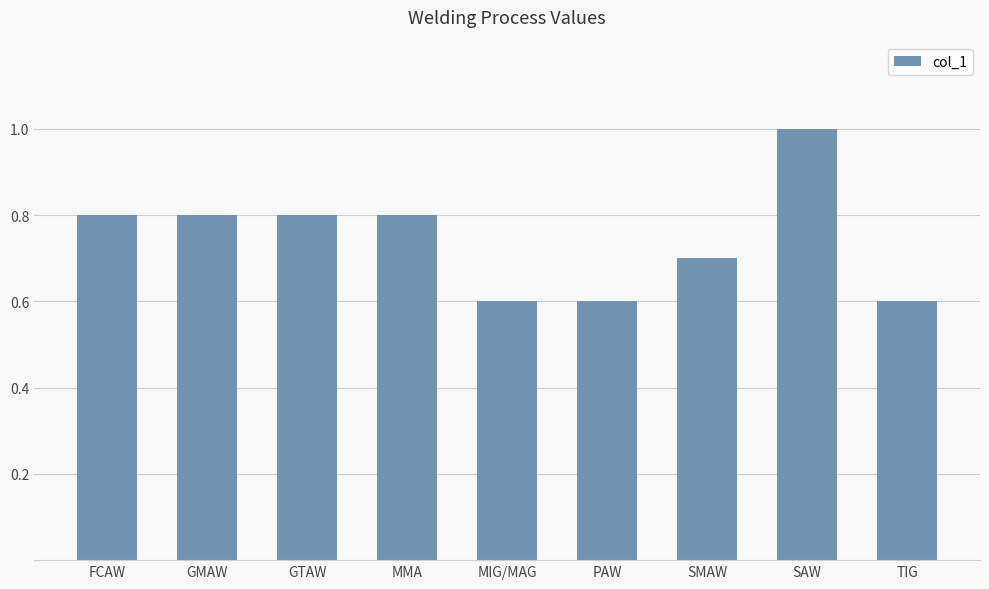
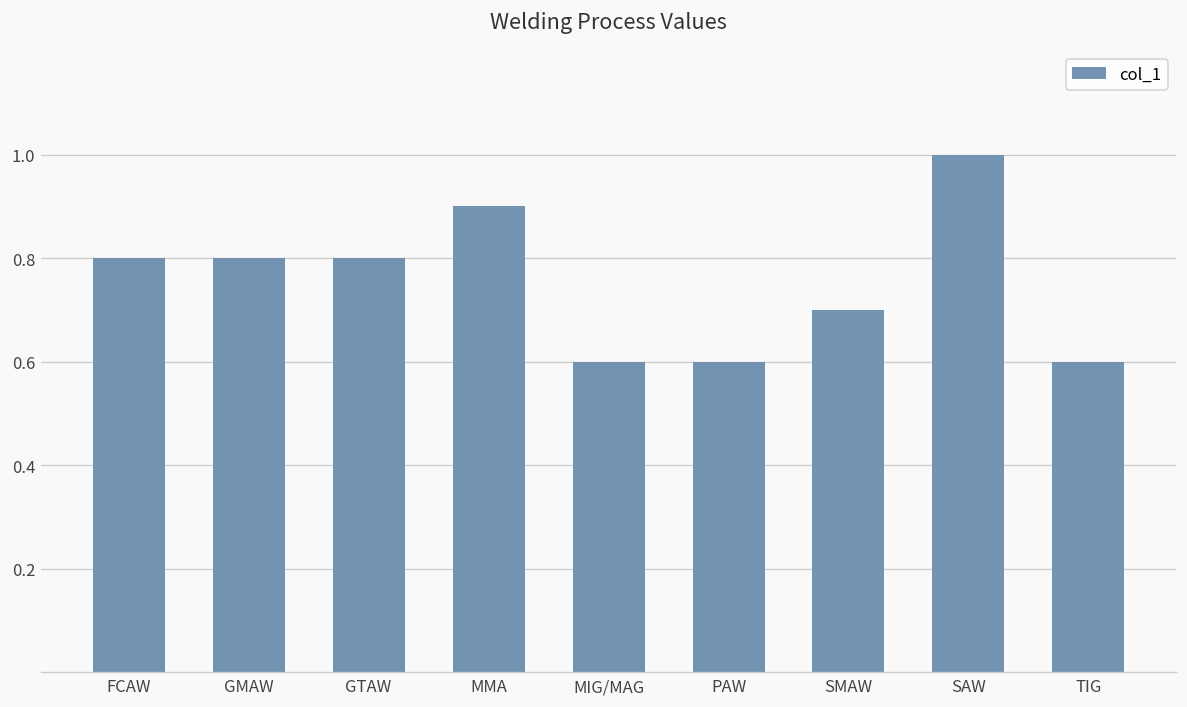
MMA: 0.8 -> 0.9
